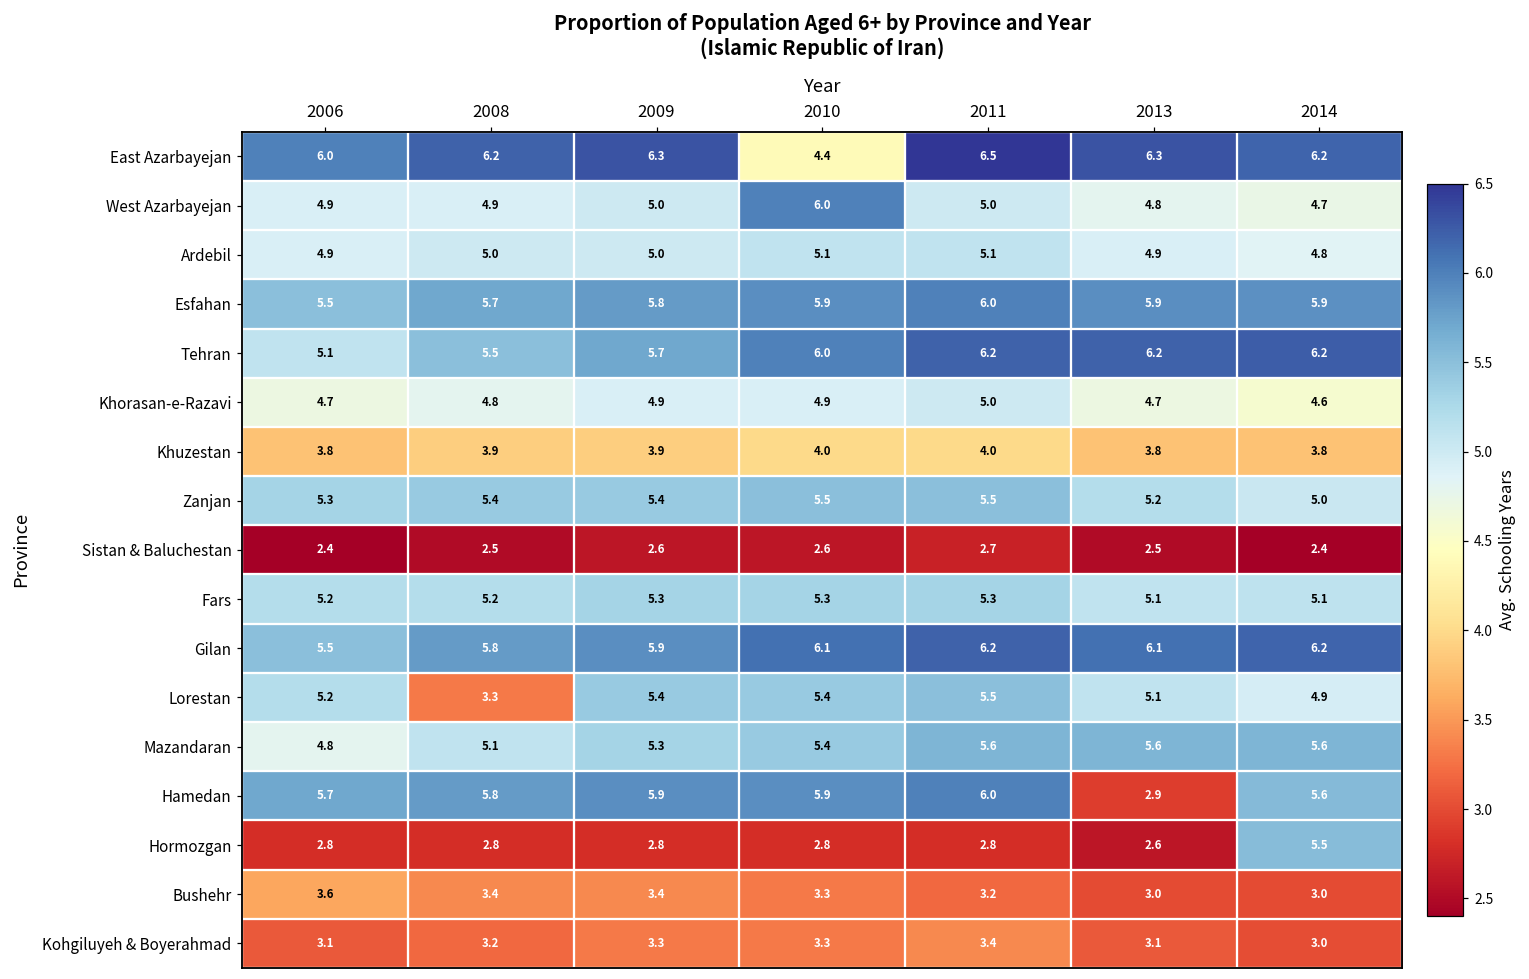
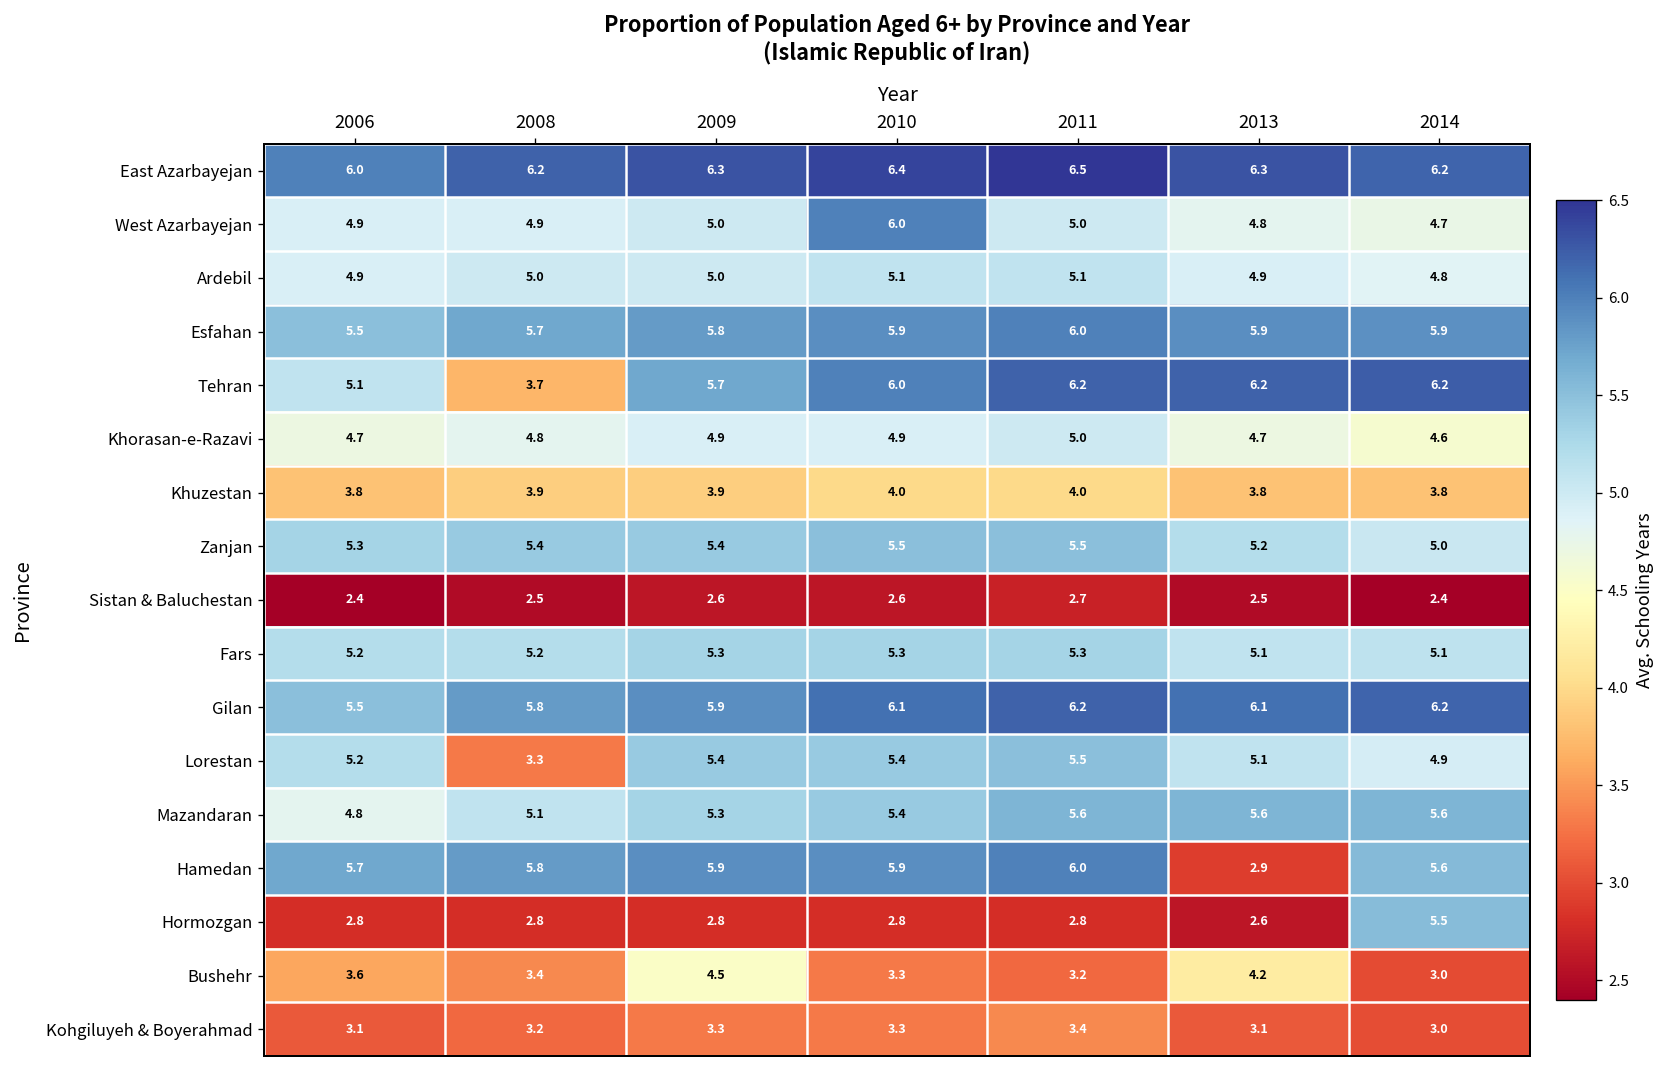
East Azarbayejan, 2010: 4.4 -> 6.4
Tehran, 2008: 5.5 -> 3.7
Bushehr, 2009: 3.4 -> 4.5
Bushehr, 2013: 3.0 -> 4.2
